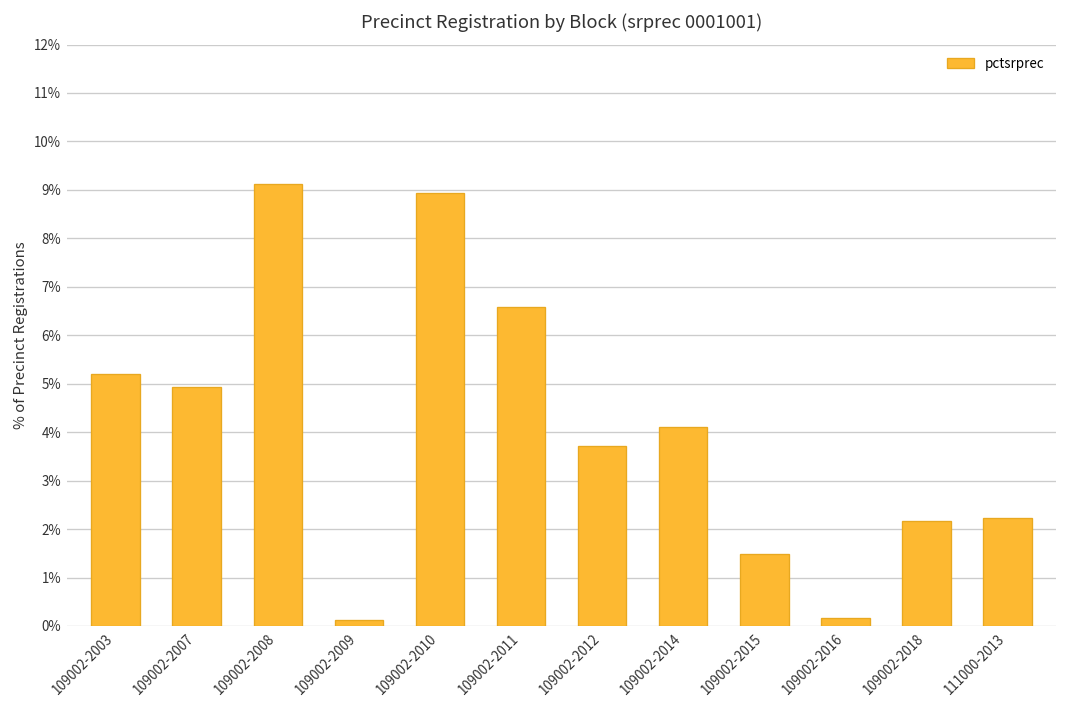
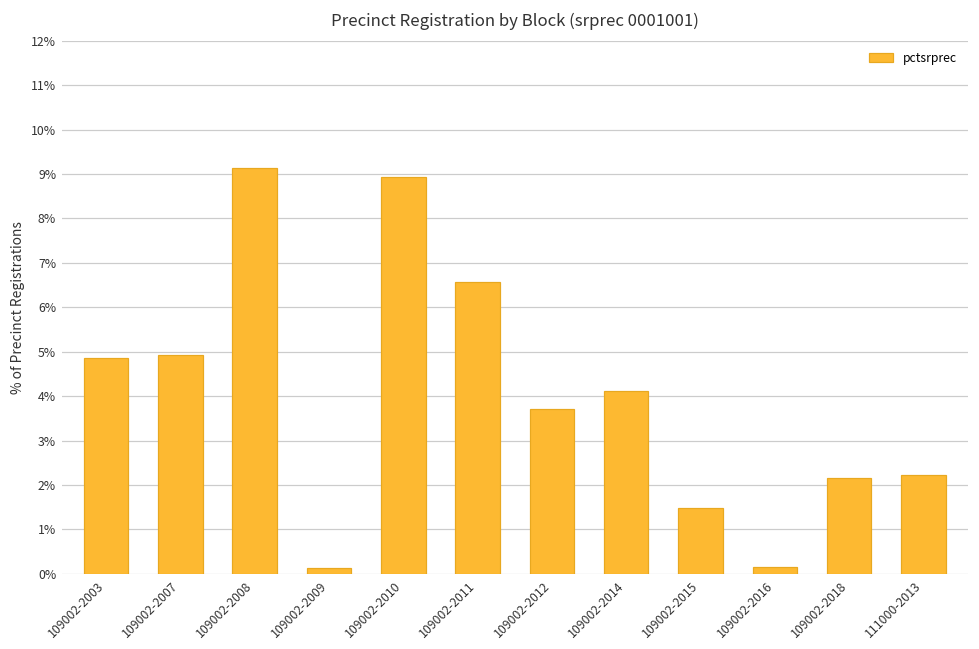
109002-2003: 5.2% -> 4.9%
